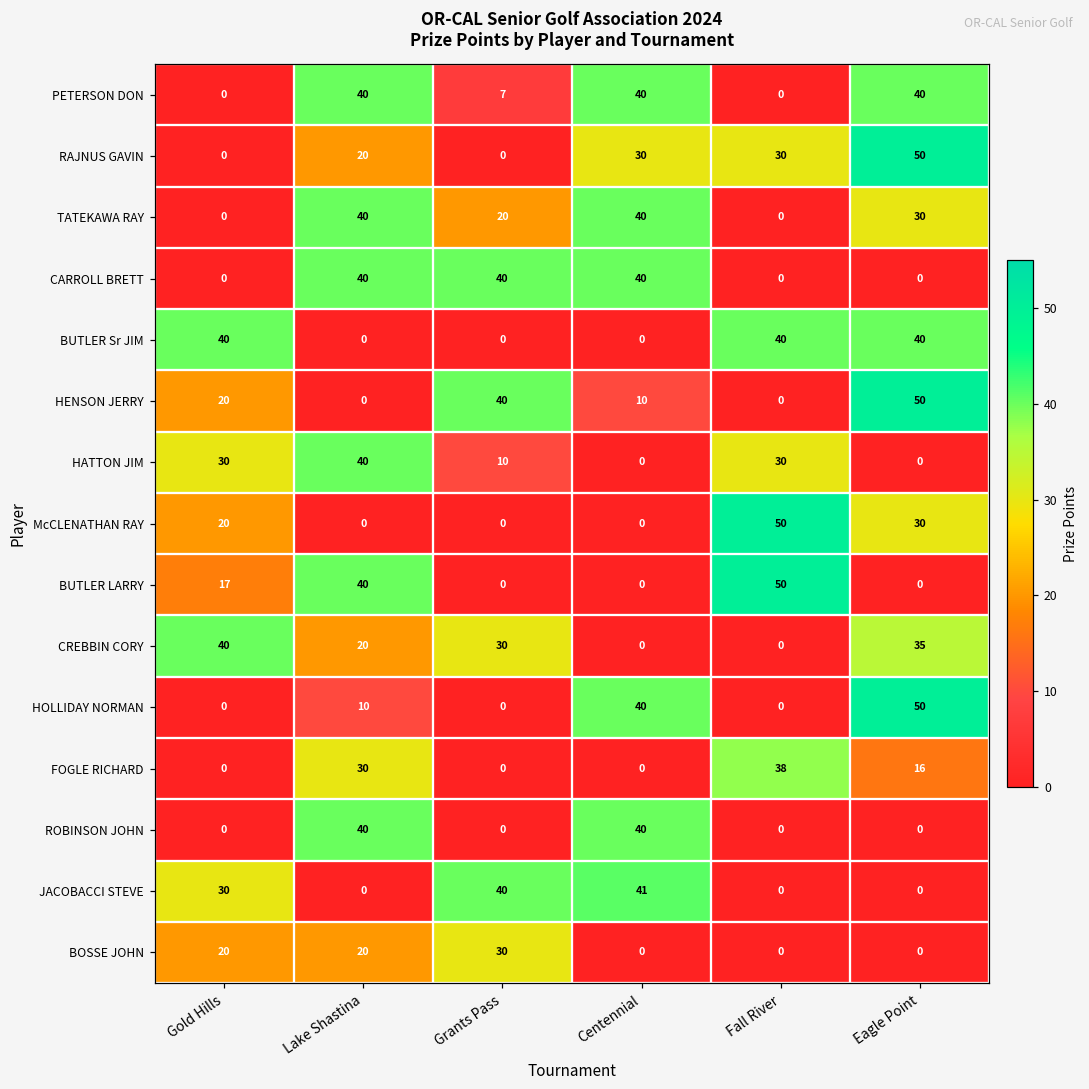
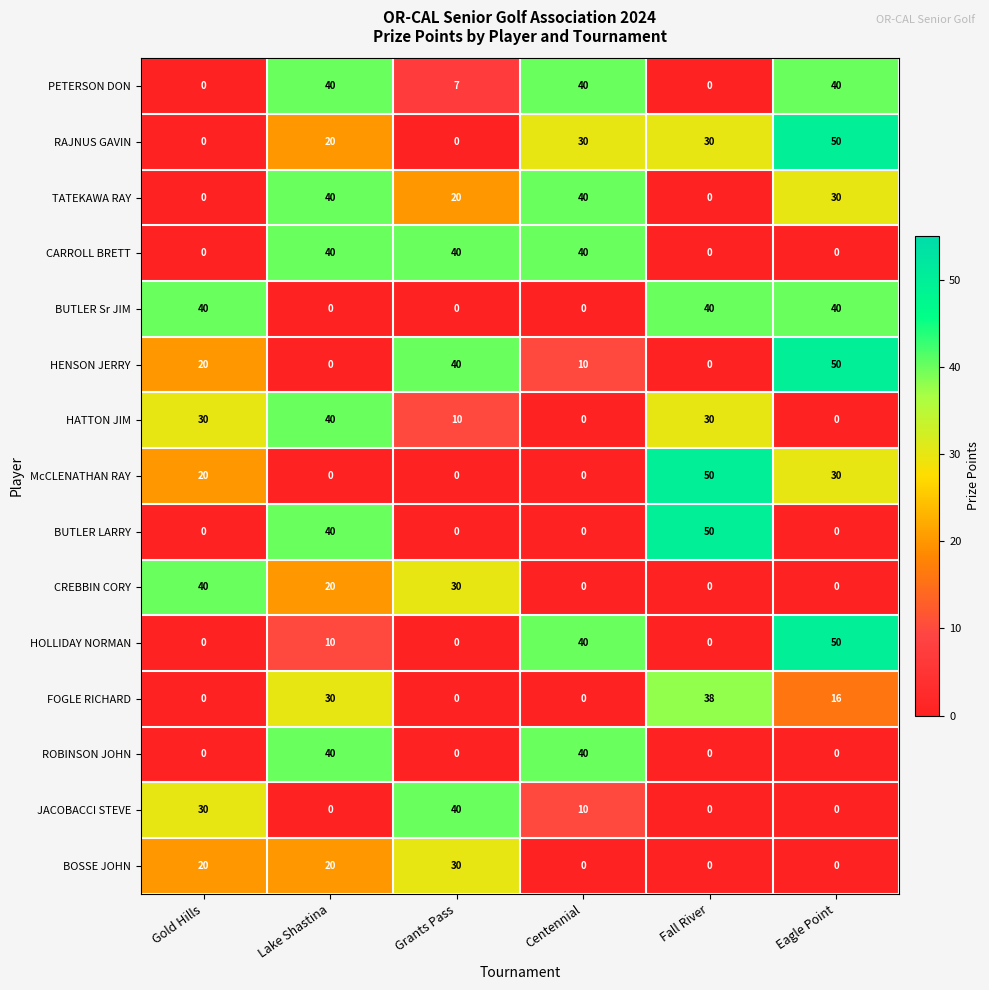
BUTLER LARRY, Gold Hills: 17 -> 0
CREBBIN CORY, Eagle Point: 35 -> 0
JACOBACCI STEVE, Centennial: 41 -> 10
